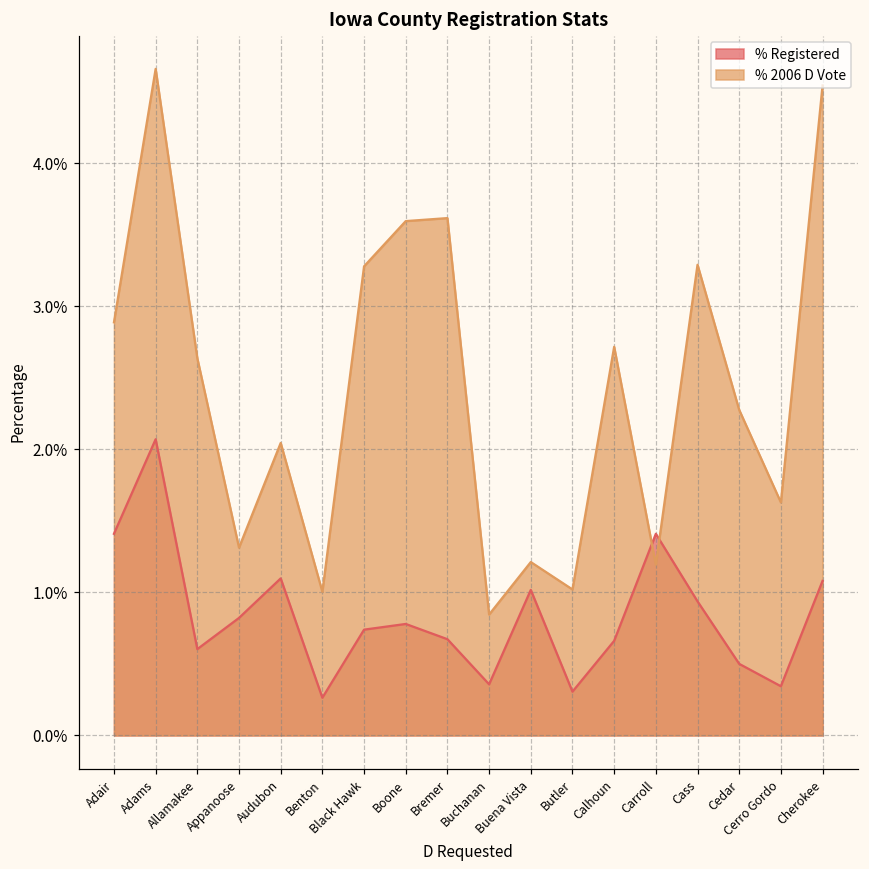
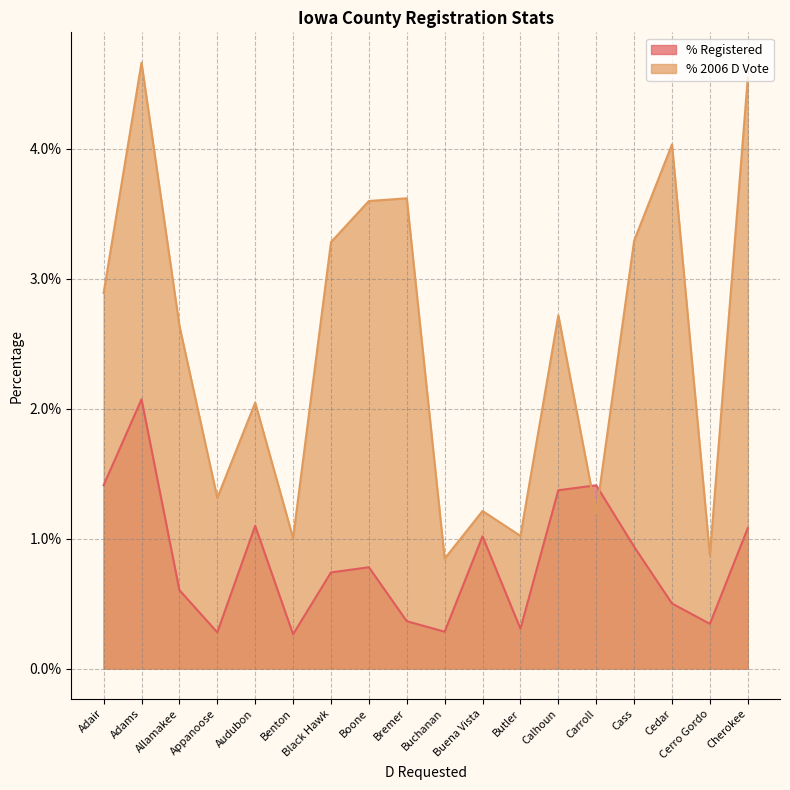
% Registered, Appanoose: 0.82% -> 0.28%
% Registered, Bremer: 0.67% -> 0.36%
% Registered, Buchanan: 0.36% -> 0.28%
% Registered, Calhoun: 0.66% -> 1.37%
% 2006 D Vote, Cedar: 2.28% -> 4.03%
% 2006 D Vote, Cerro Gordo: 1.63% -> 0.87%
